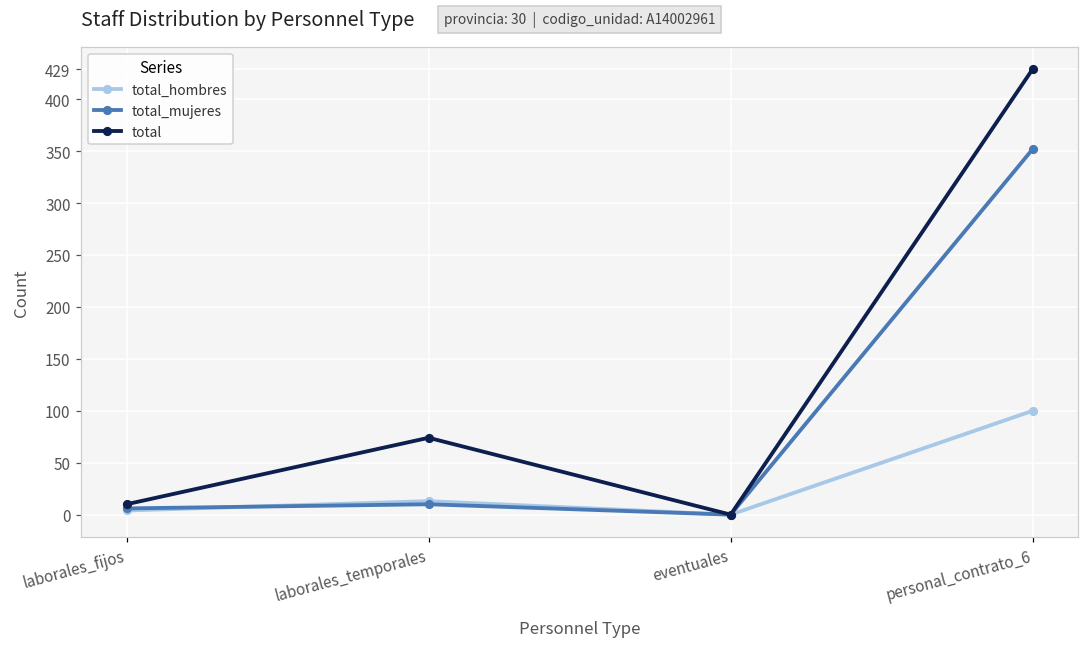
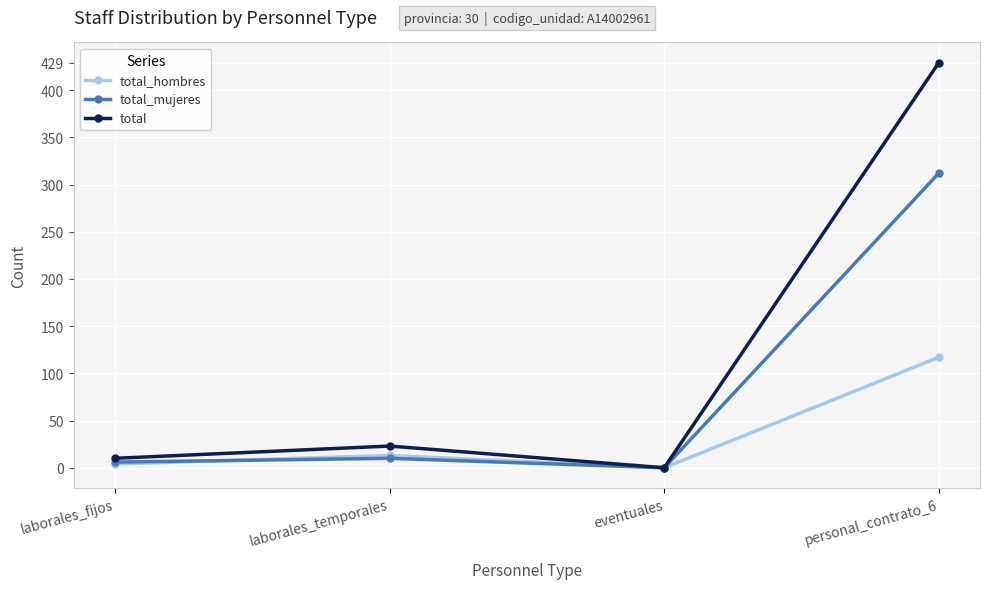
total, laborales_temporales: 70 -> 20
total_hombres, personal_contrato_6: 100 -> 120
total_mujeres, personal_contrato_6: 350 -> 310
